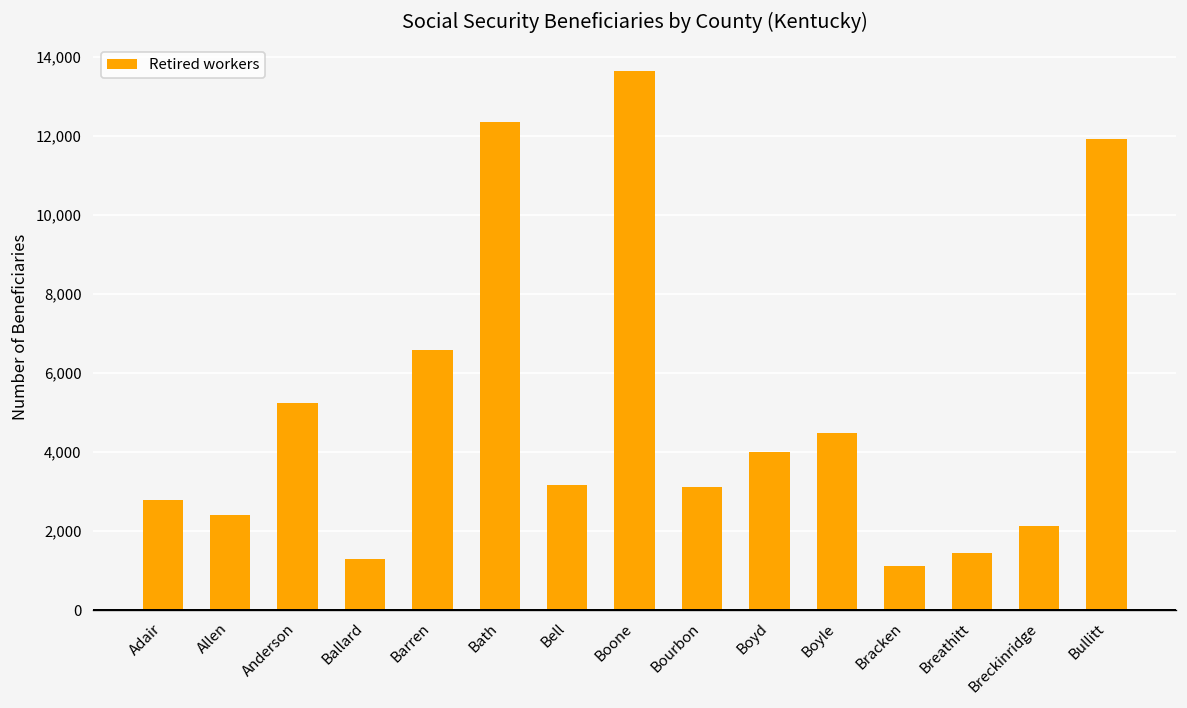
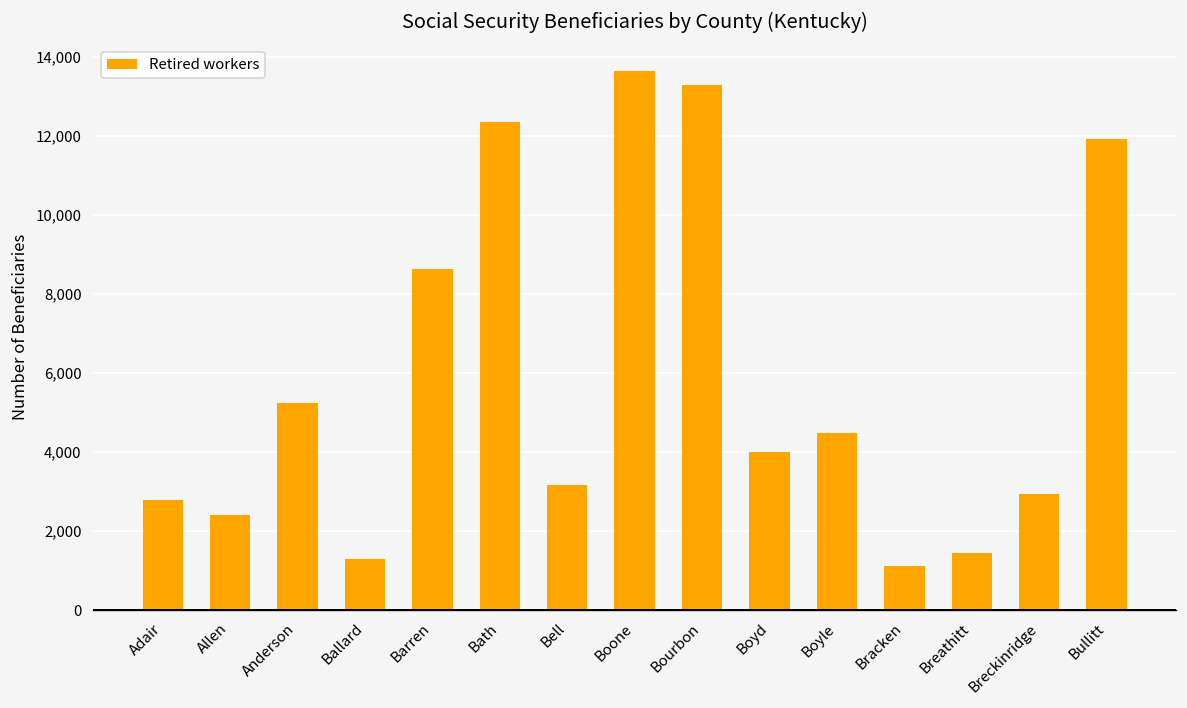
Barren: 6,600 -> 8,600
Bourbon: 3,100 -> 13,300
Breckinridge: 2,100 -> 2,900
